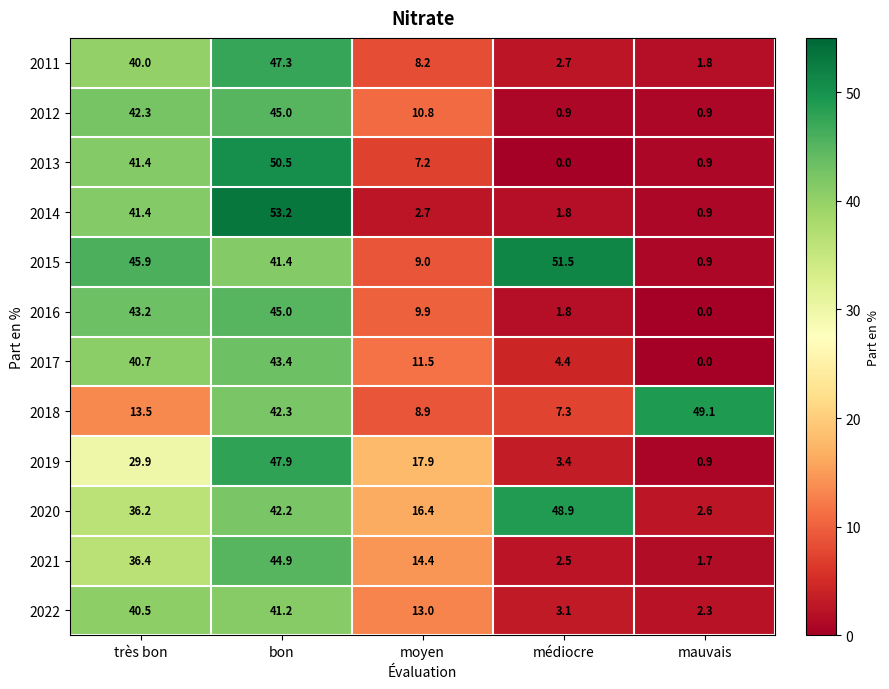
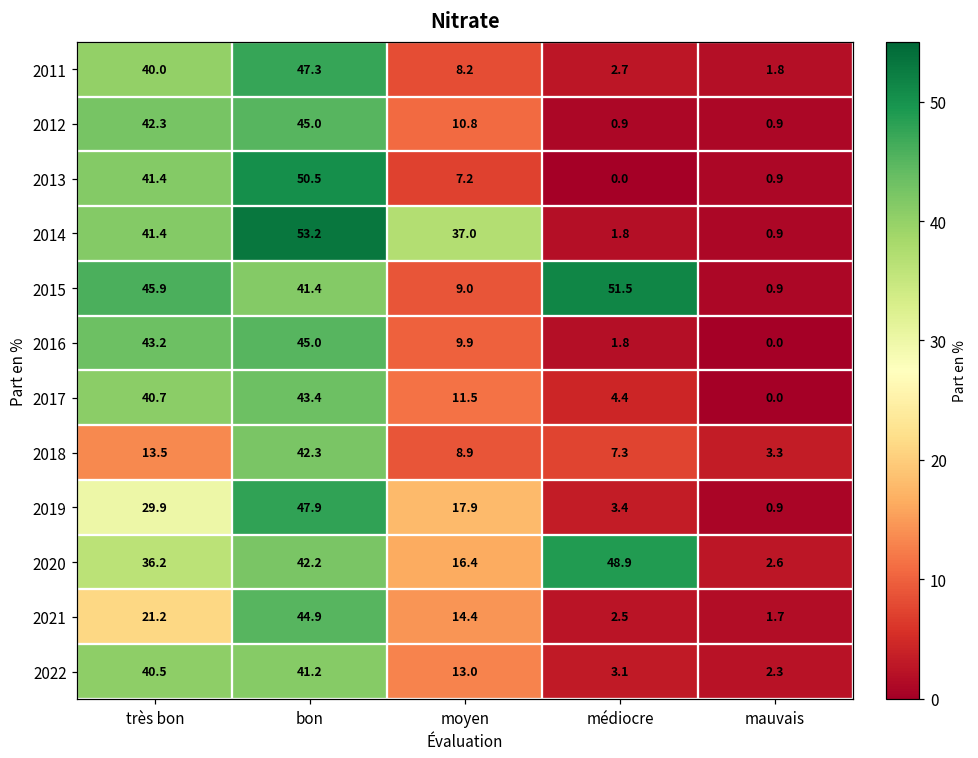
2014, moyen: 2.7 -> 37.0
2018, mauvais: 49.1 -> 3.3
2021, très bon: 36.4 -> 21.2
